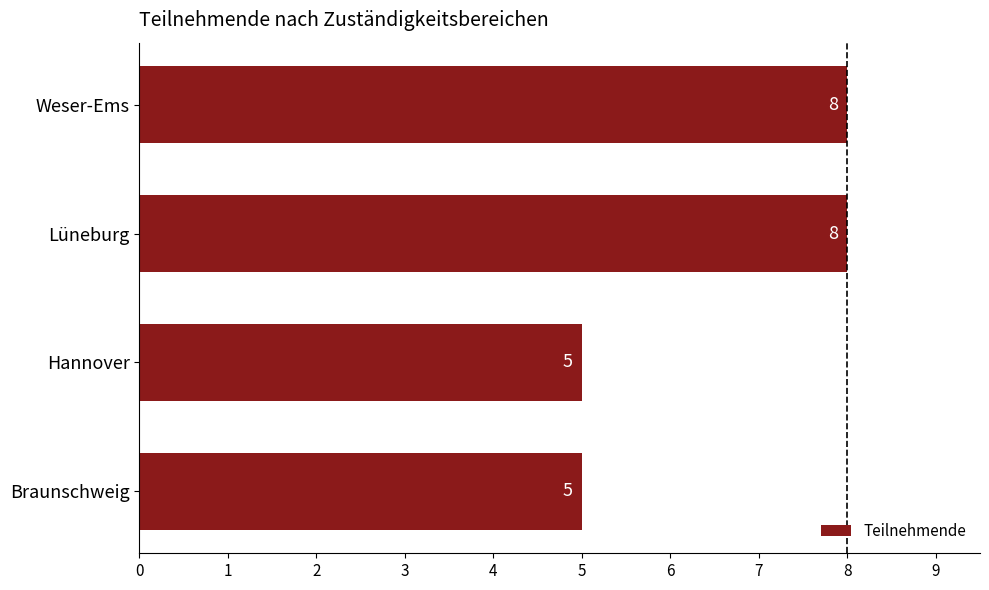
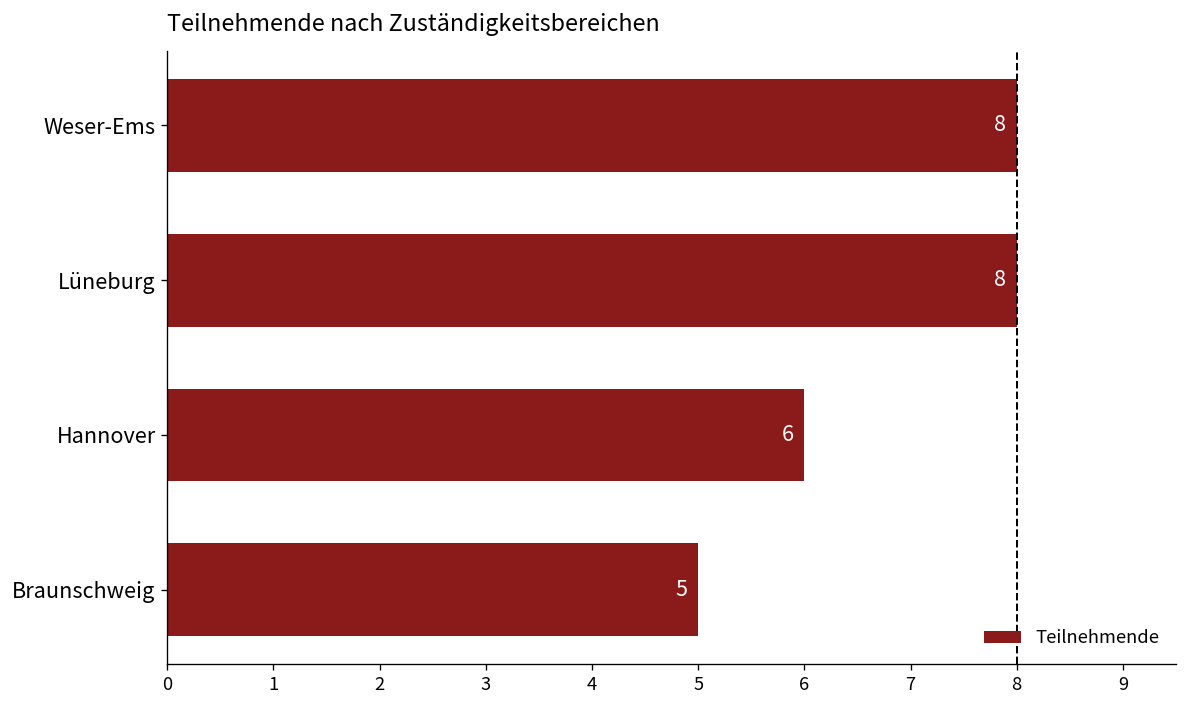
Hannover: 5 -> 6
